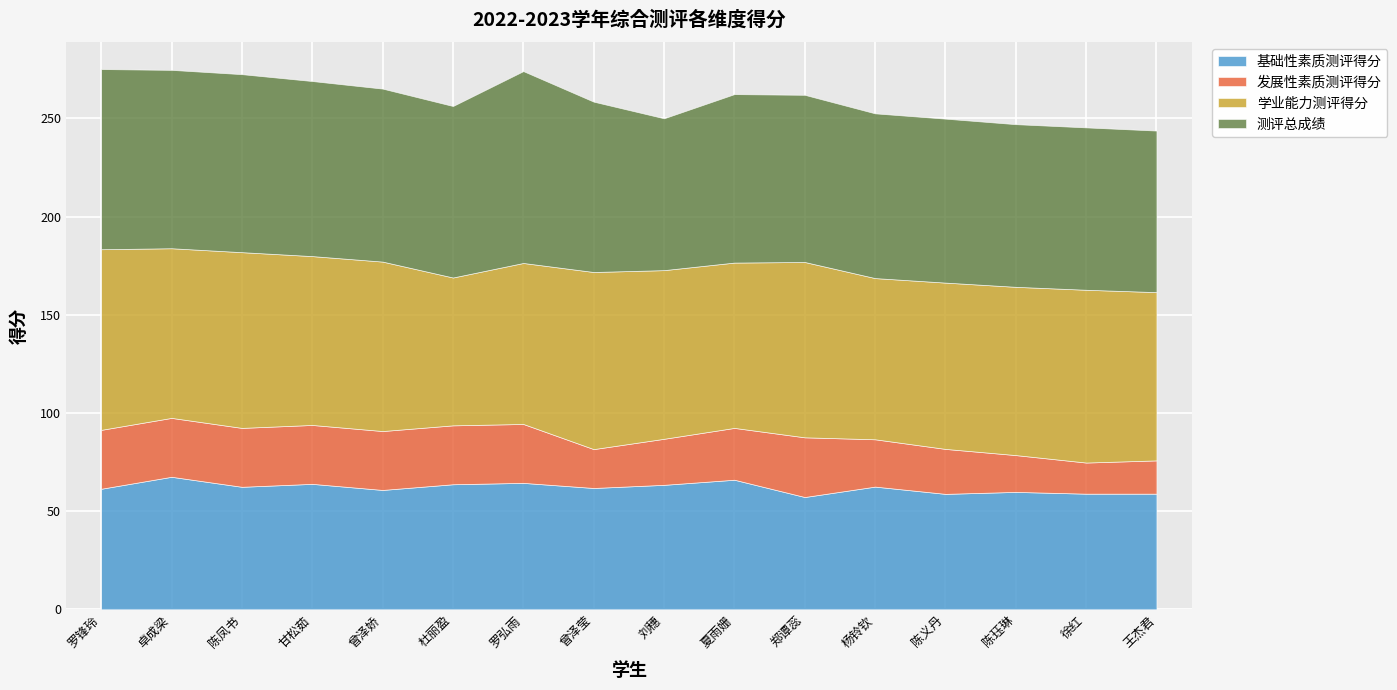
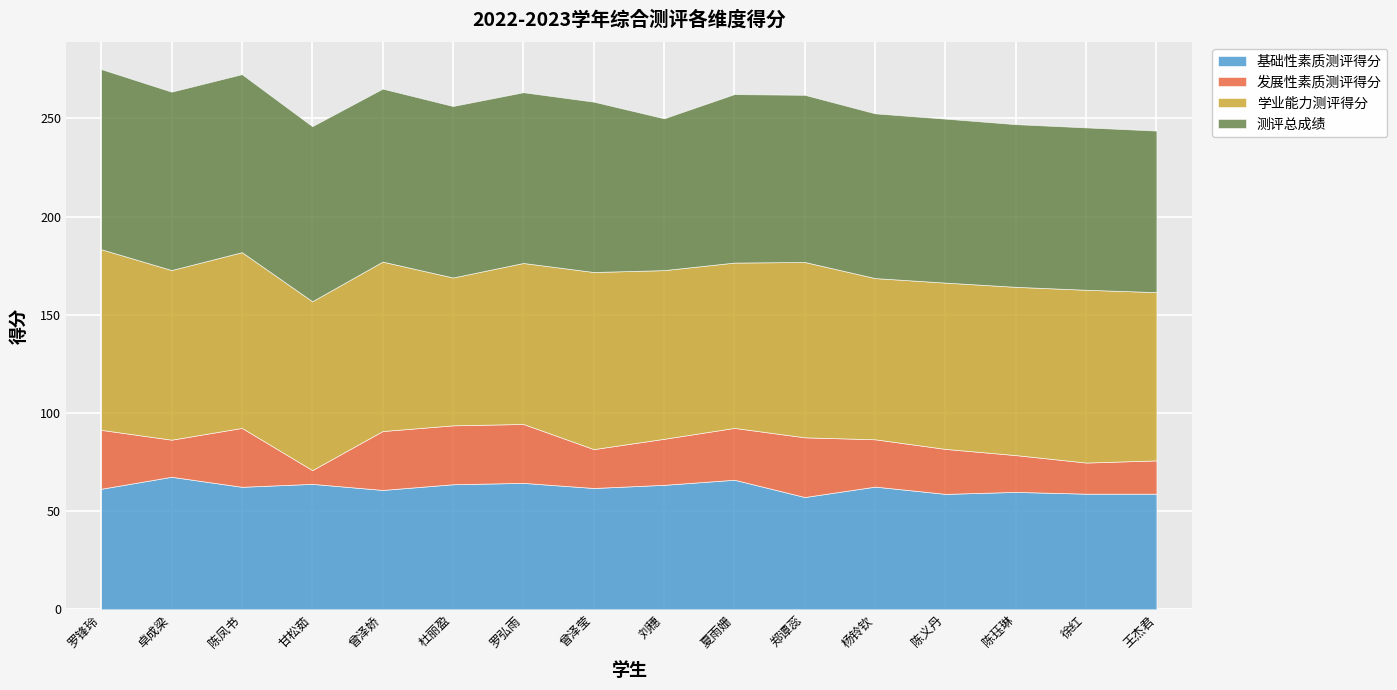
发展性素质测评得分, 卓成梁: 30 -> 19
发展性素质测评得分, 甘松茹: 30 -> 7
测评总成绩, 罗弘雨: 98 -> 87
